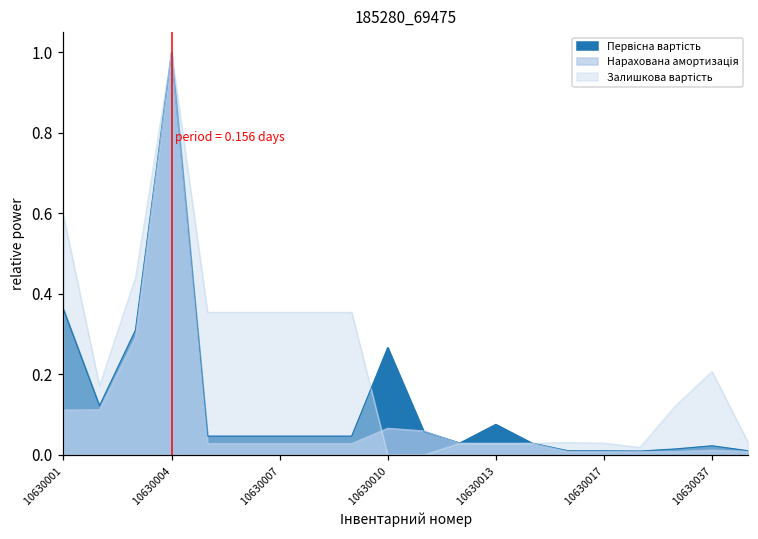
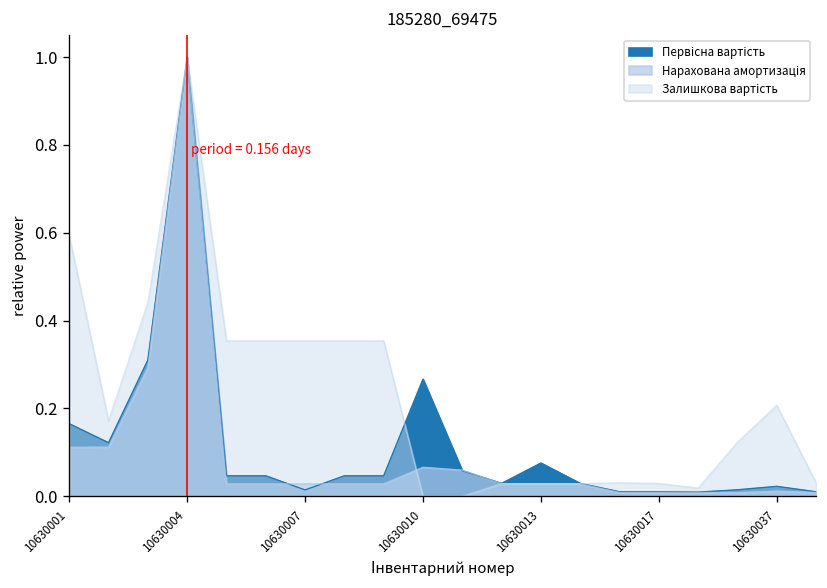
Первісна вартість, 10630001: 0.36 -> 0.17
Первісна вартість, 10630007: 0.05 -> 0.01
